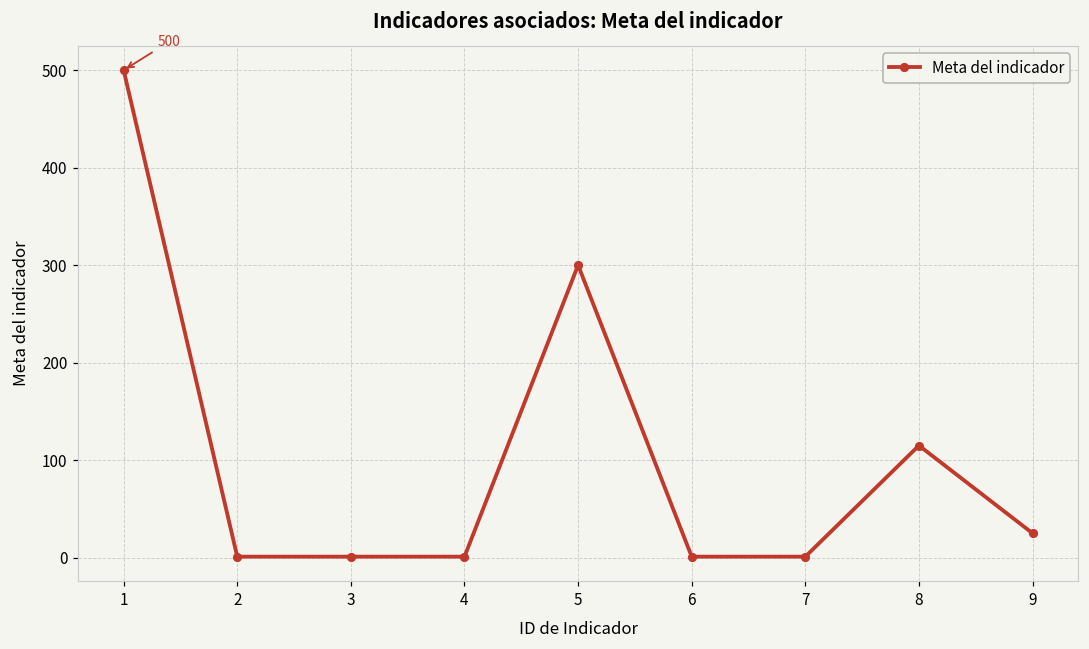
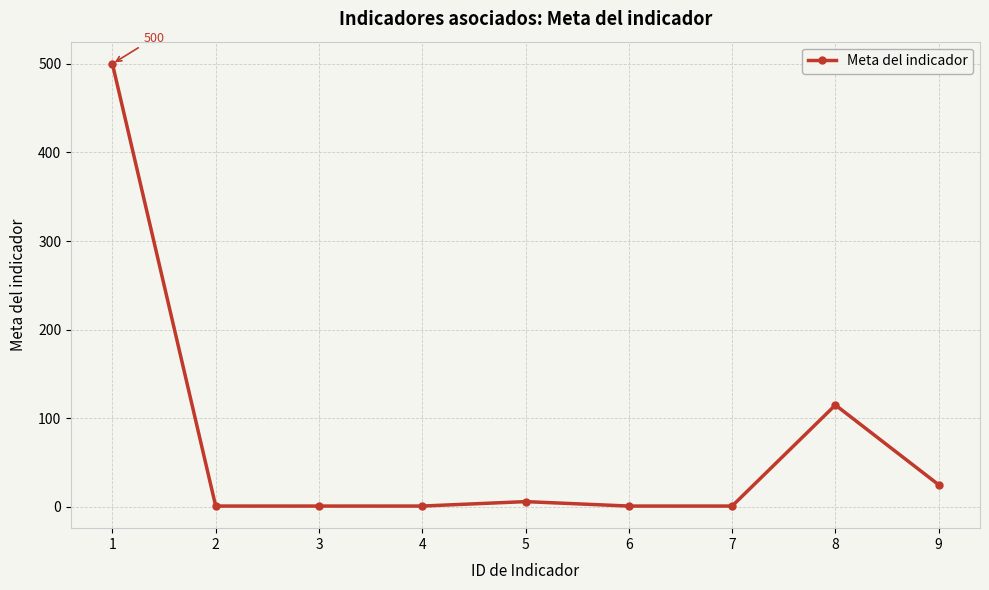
5: 300 -> 10
